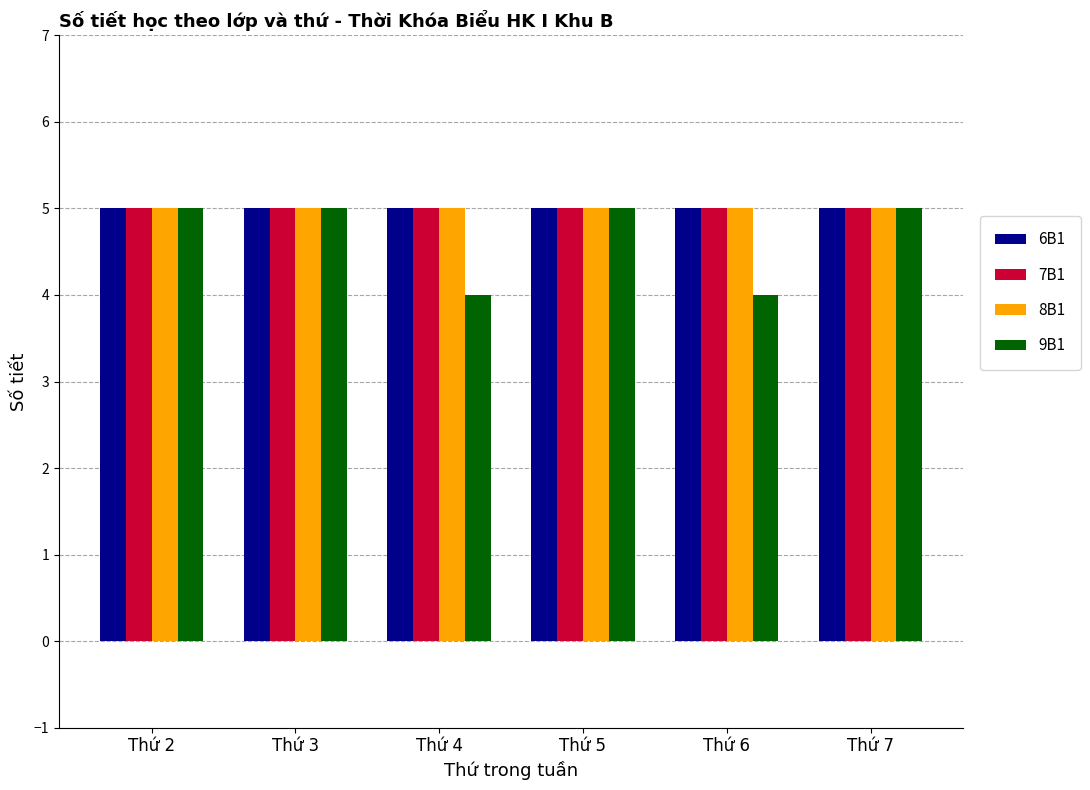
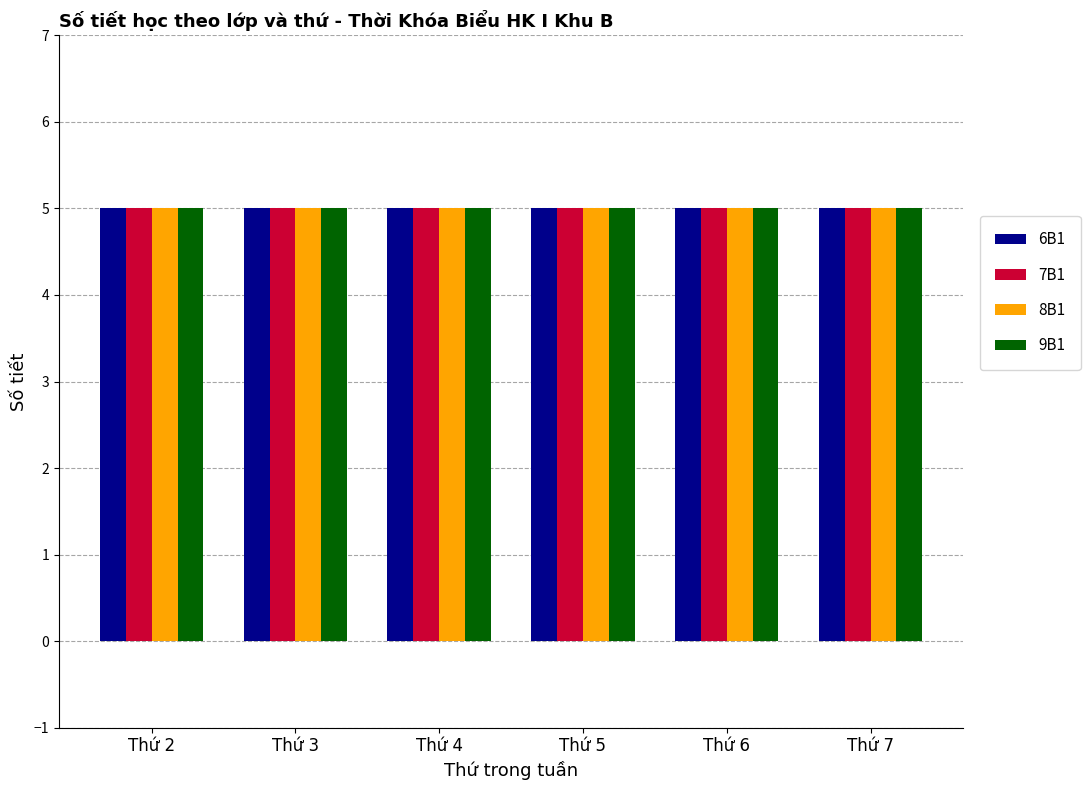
9B1, Thứ 4: 4 -> 5
9B1, Thứ 6: 4 -> 5
